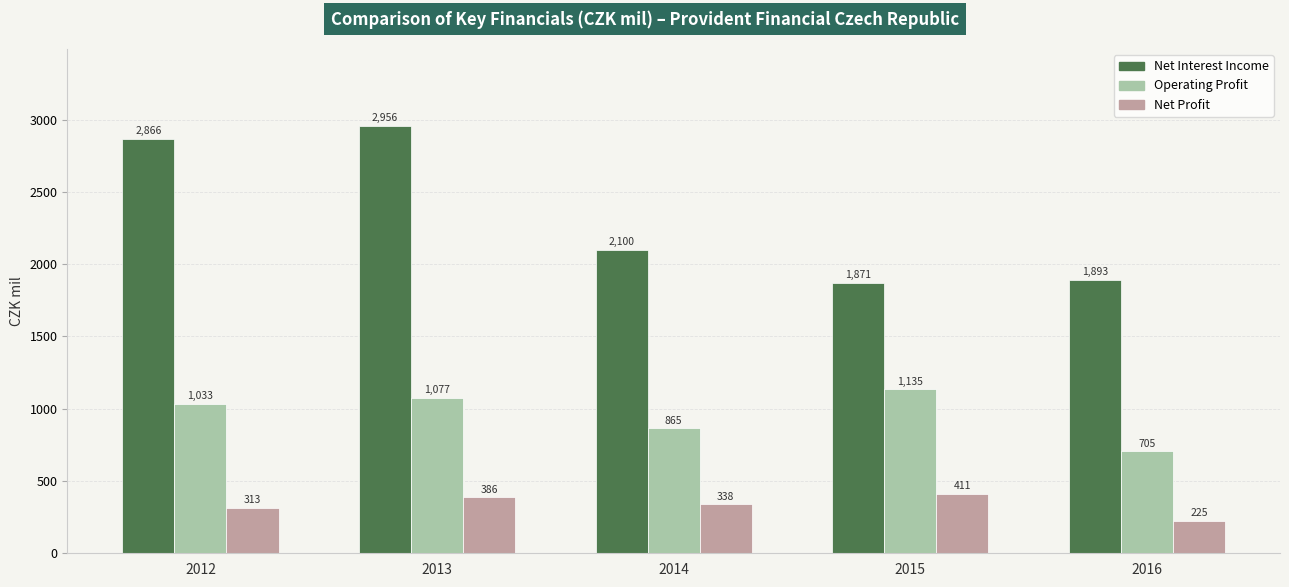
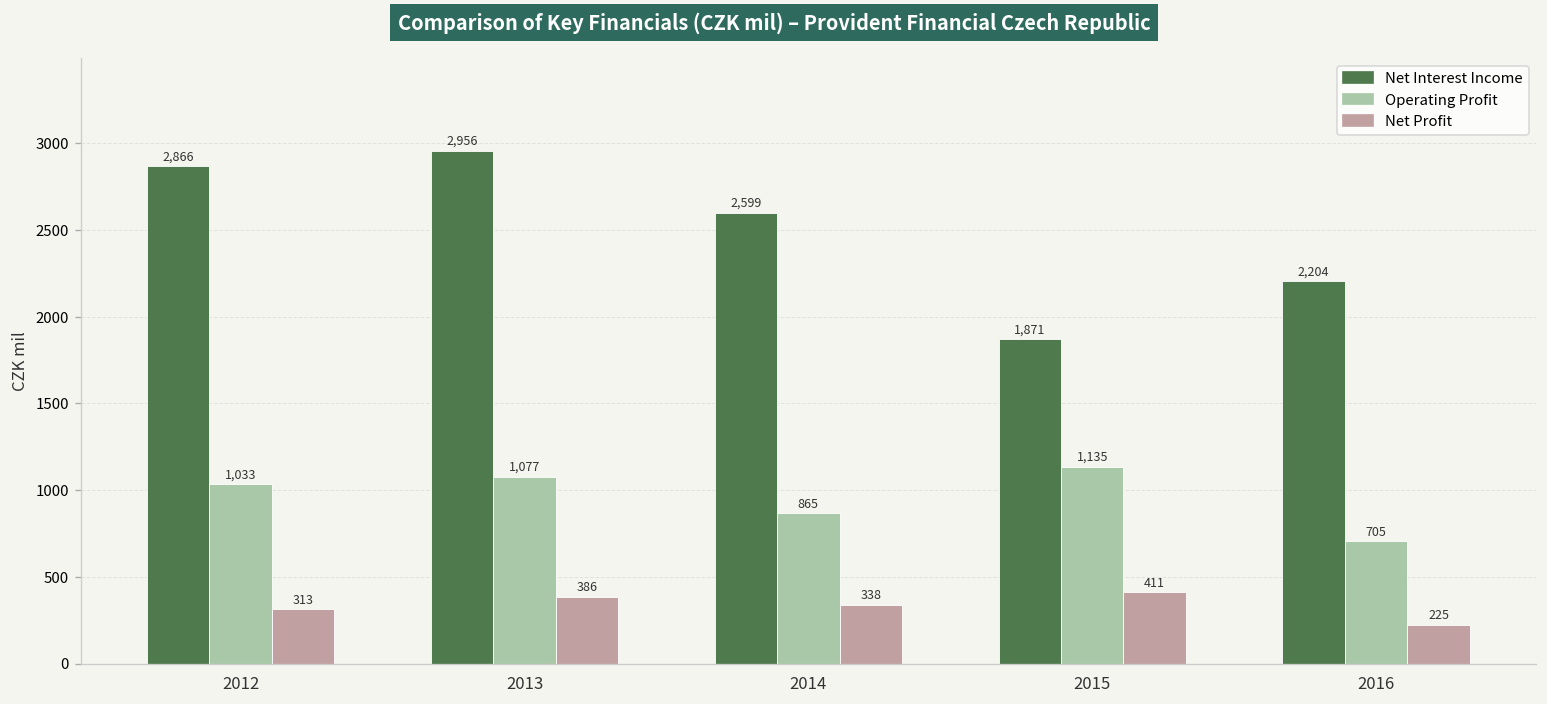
Net Interest Income, 2014: 2,100 -> 2,599
Net Interest Income, 2016: 1,893 -> 2,204
